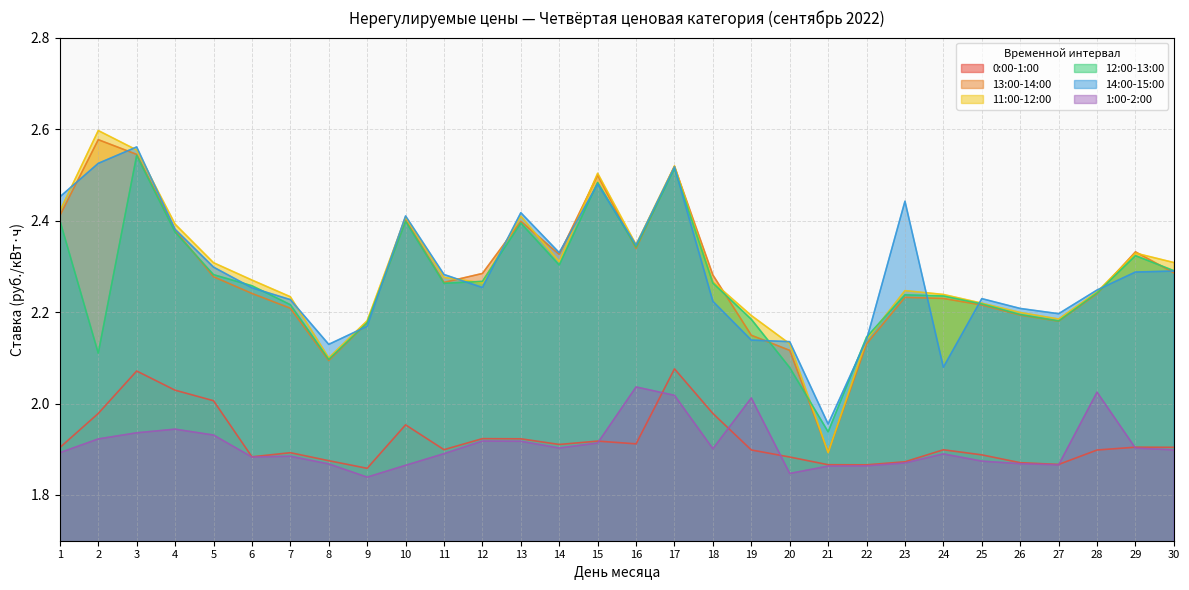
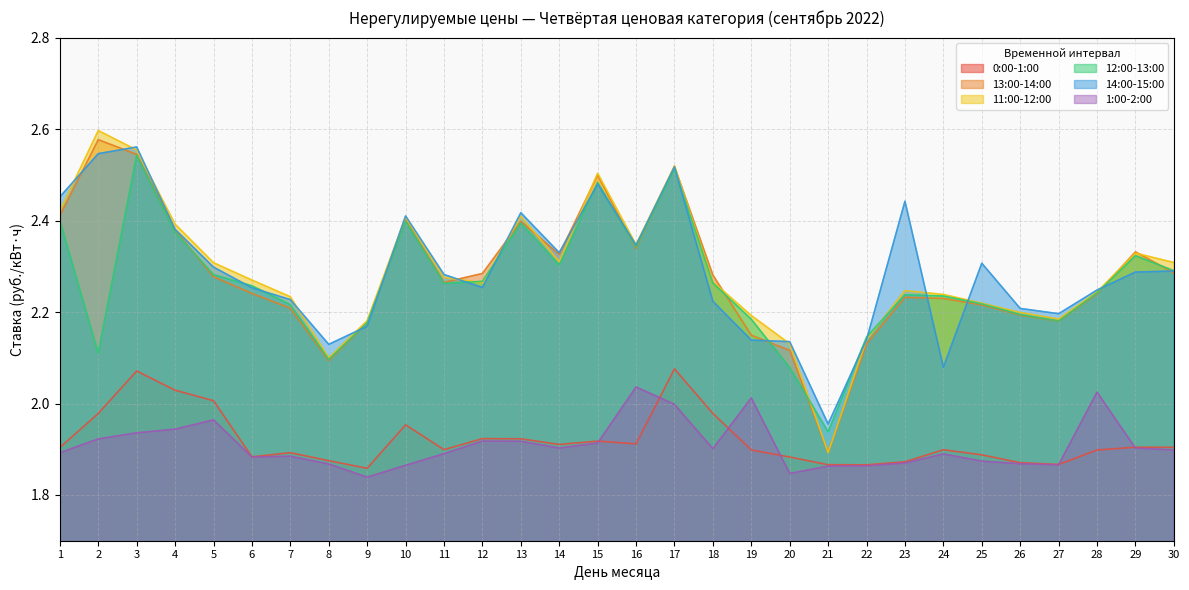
14:00-15:00, 2: 2.53 -> 2.55
1:00-2:00, 5: 1.93 -> 1.96
1:00-2:00, 17: 2.02 -> 2.00
14:00-15:00, 25: 2.23 -> 2.31
